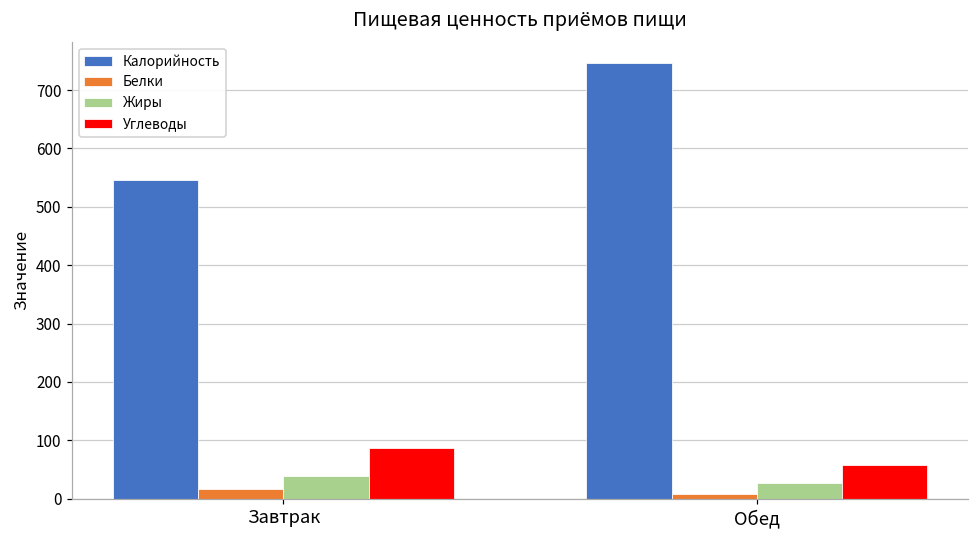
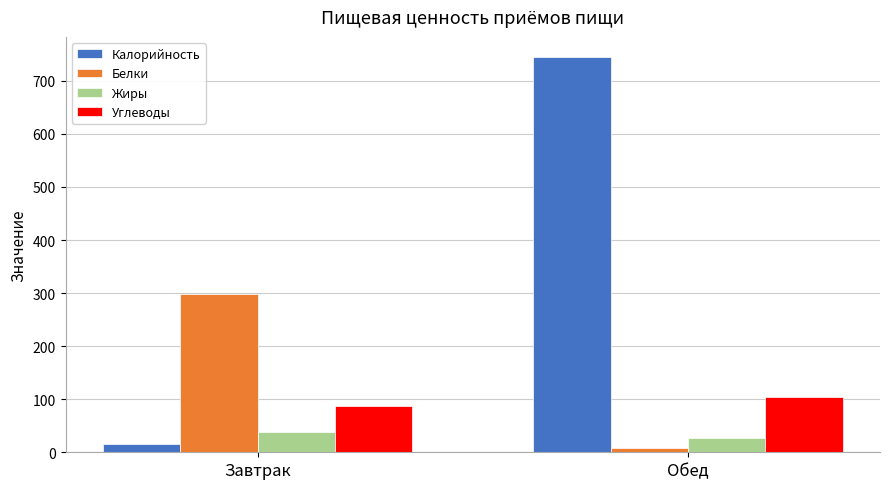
Калорийность, Завтрак: 550 -> 20
Белки, Завтрак: 20 -> 300
Углеводы, Обед: 60 -> 100
